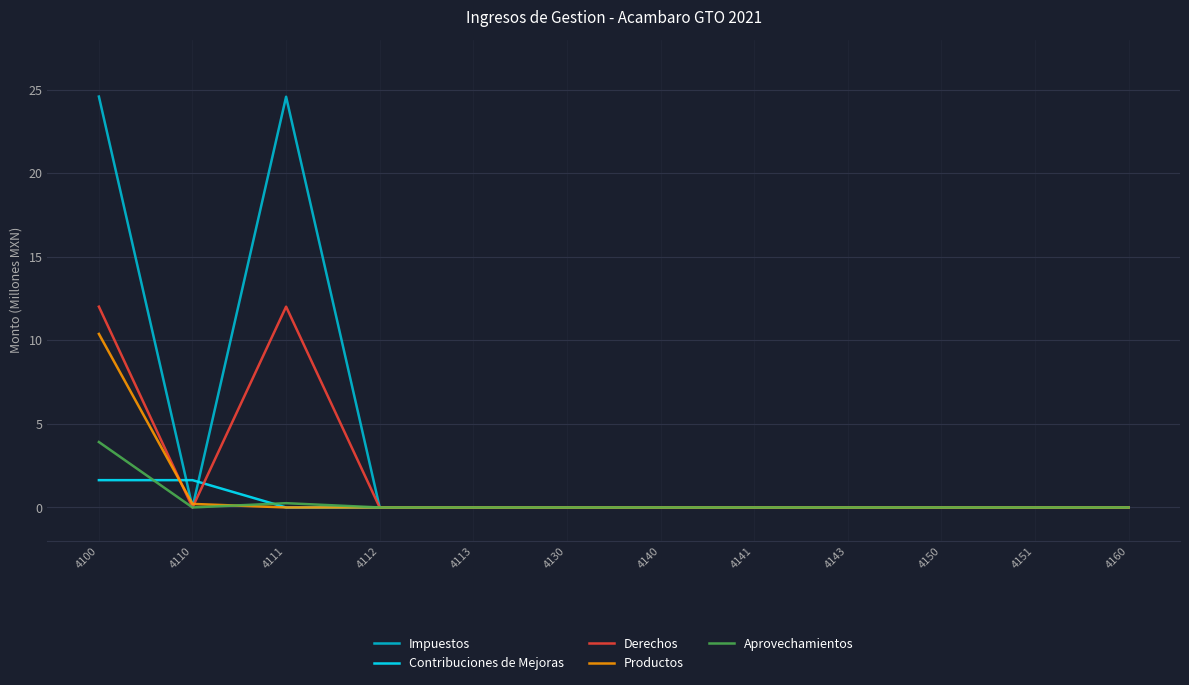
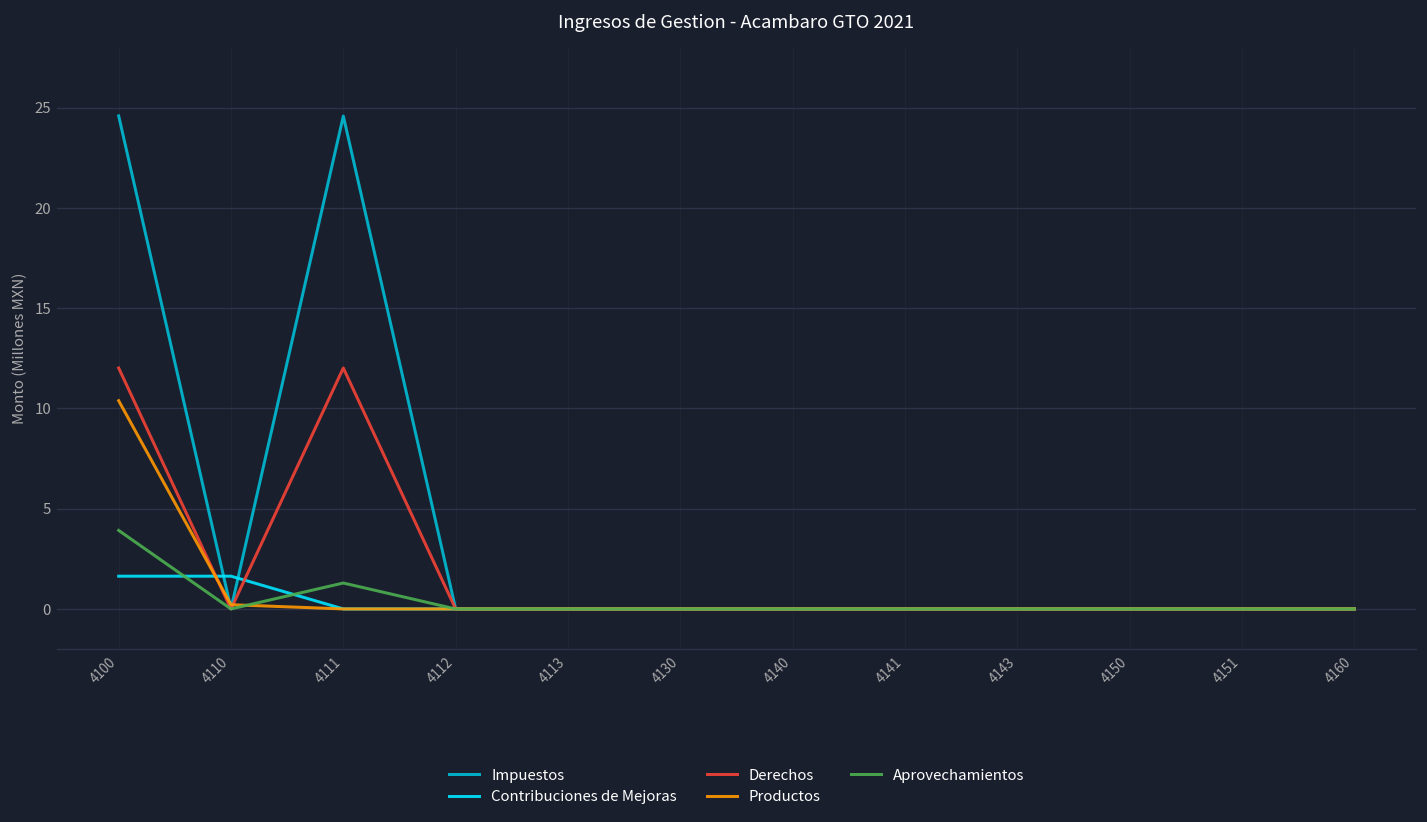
Aprovechamientos, 4111: 0.3 -> 1.3
